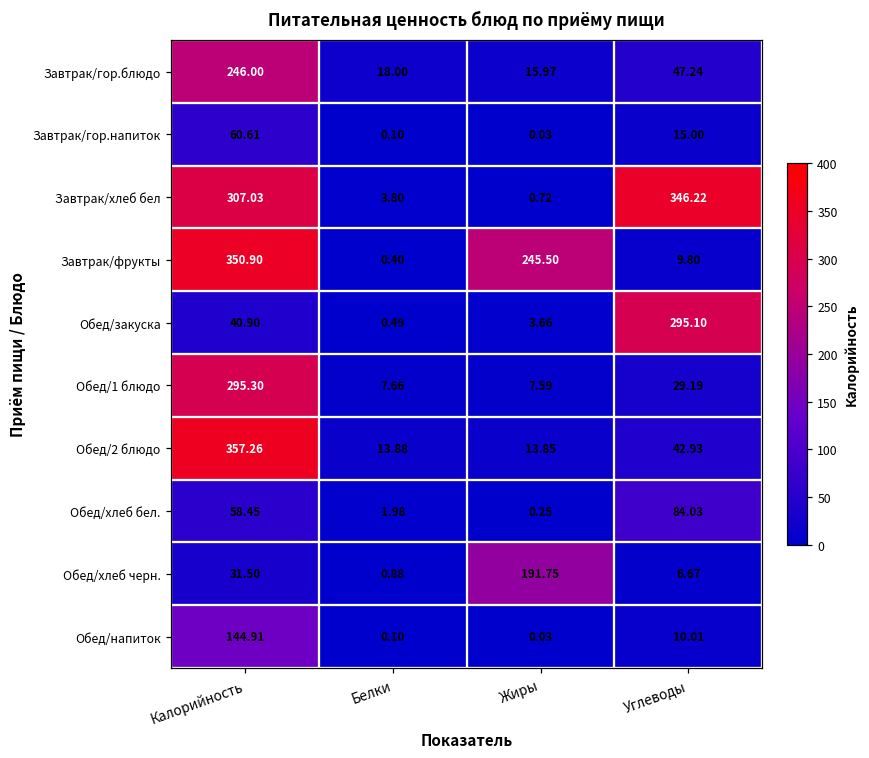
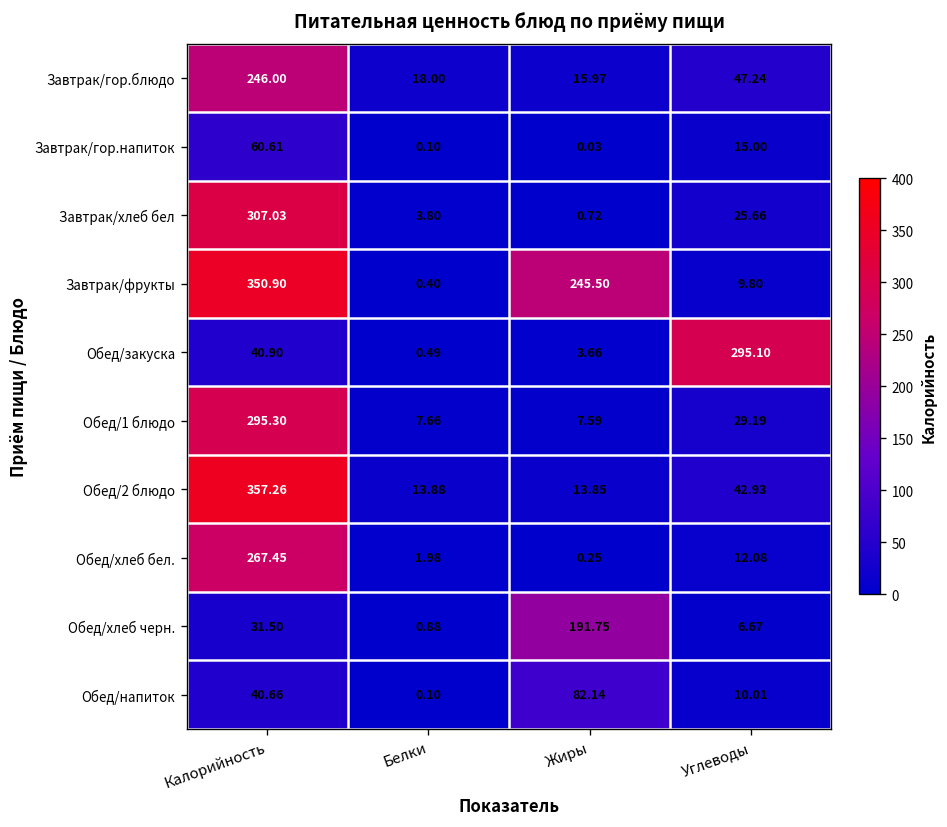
Завтрак/хлеб бел, Углеводы: 346.22 -> 25.66
Обед/хлеб бел., Калорийность: 58.45 -> 267.45
Обед/хлеб бел., Углеводы: 84.03 -> 12.08
Обед/напиток, Калорийность: 144.91 -> 40.66
Обед/напиток, Жиры: 0.03 -> 82.14
